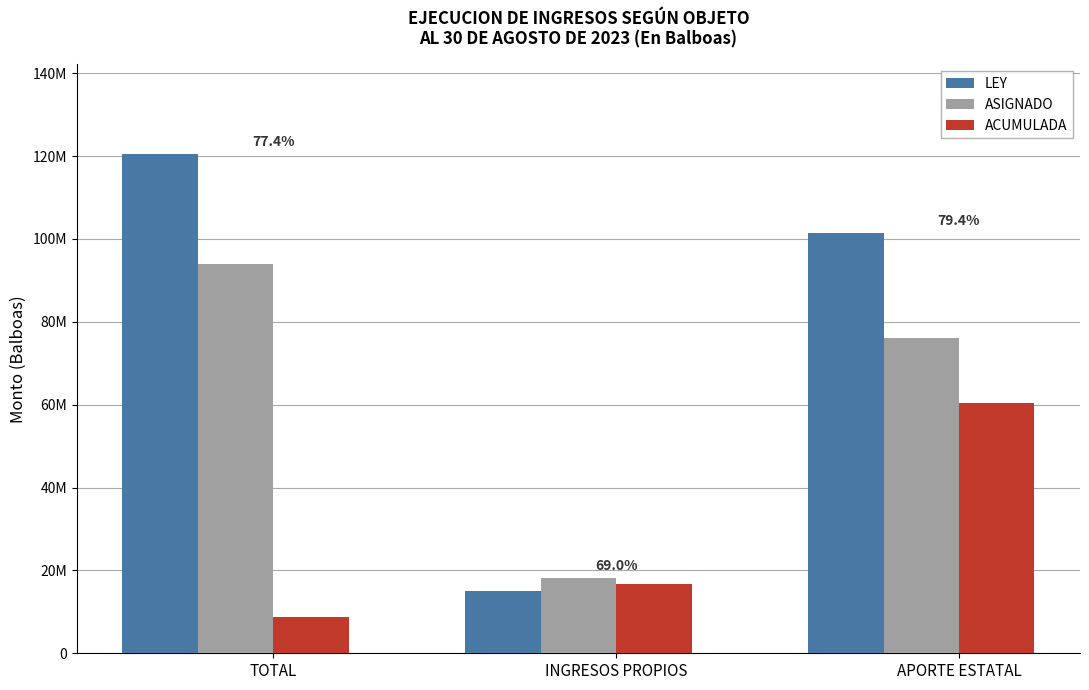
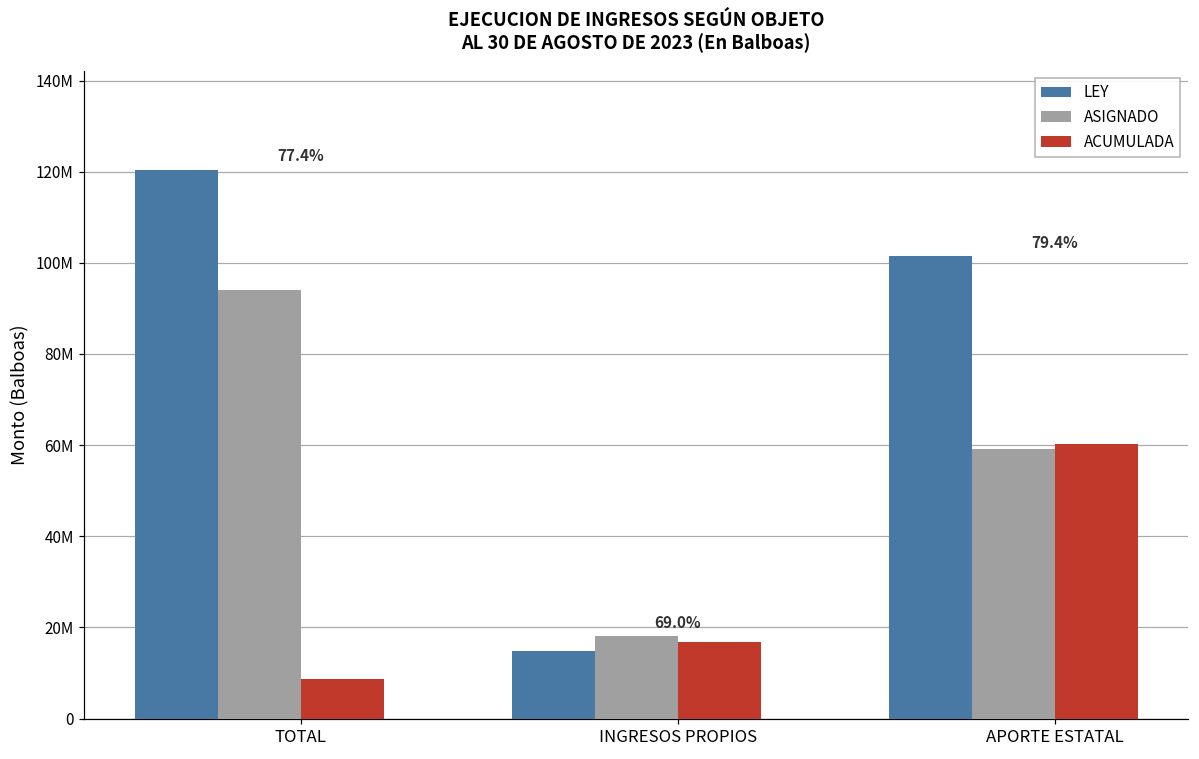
ASIGNADO, APORTE ESTATAL: 76000000 -> 59000000
